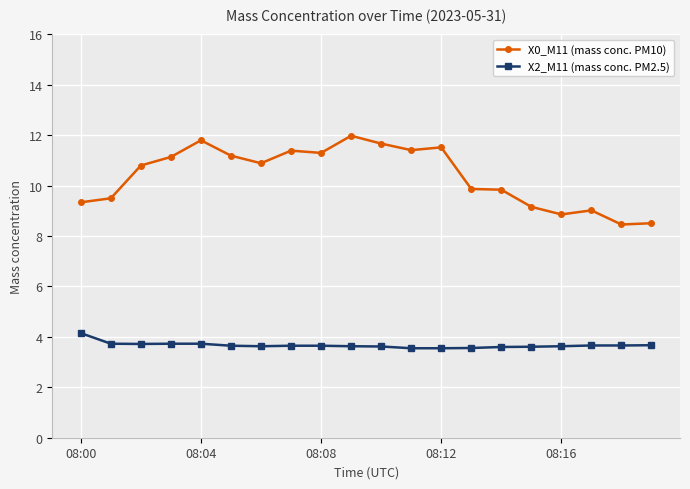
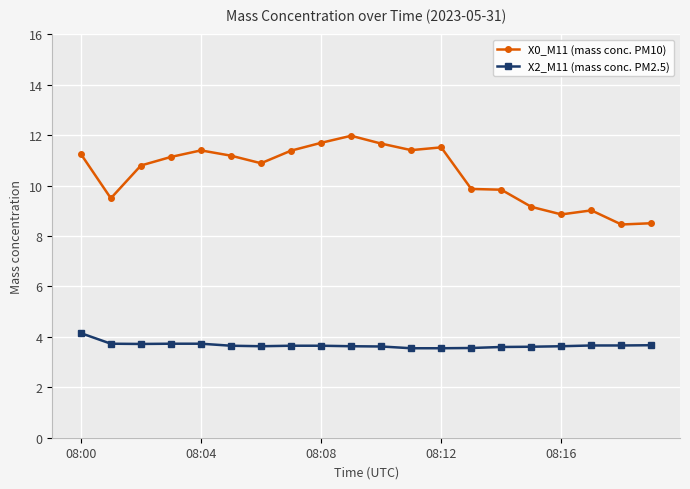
X0_M11 (mass conc. PM10), 08:00: 9.3 -> 11.3
X0_M11 (mass conc. PM10), 08:04: 11.8 -> 11.4
X0_M11 (mass conc. PM10), 08:08: 11.3 -> 11.7
